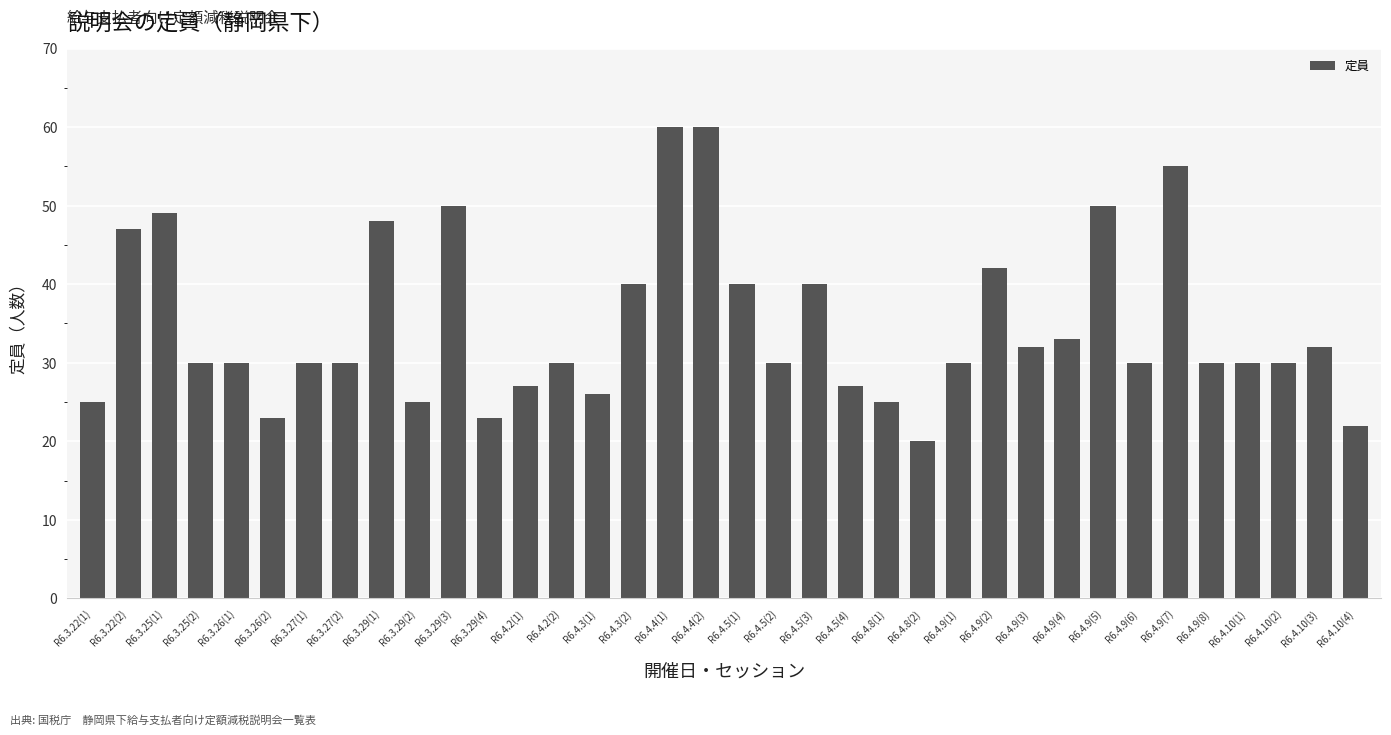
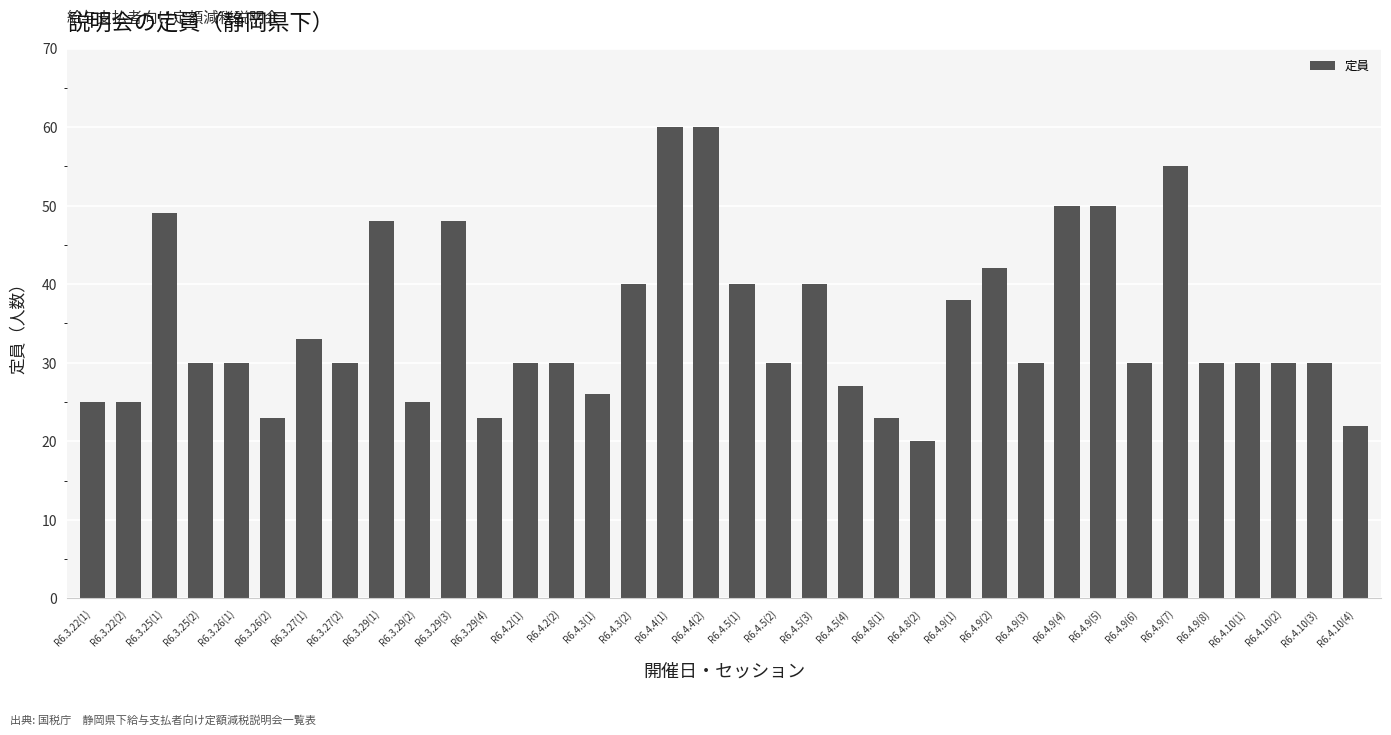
R6.3.22(2): 47 -> 25
R6.3.27(1): 30 -> 33
R6.3.29(3): 50 -> 48
R6.4.2(1): 27 -> 30
R6.4.8(1): 25 -> 23
R6.4.9(1): 30 -> 38
R6.4.9(3): 32 -> 30
R6.4.9(4): 33 -> 50
R6.4.10(3): 32 -> 30
